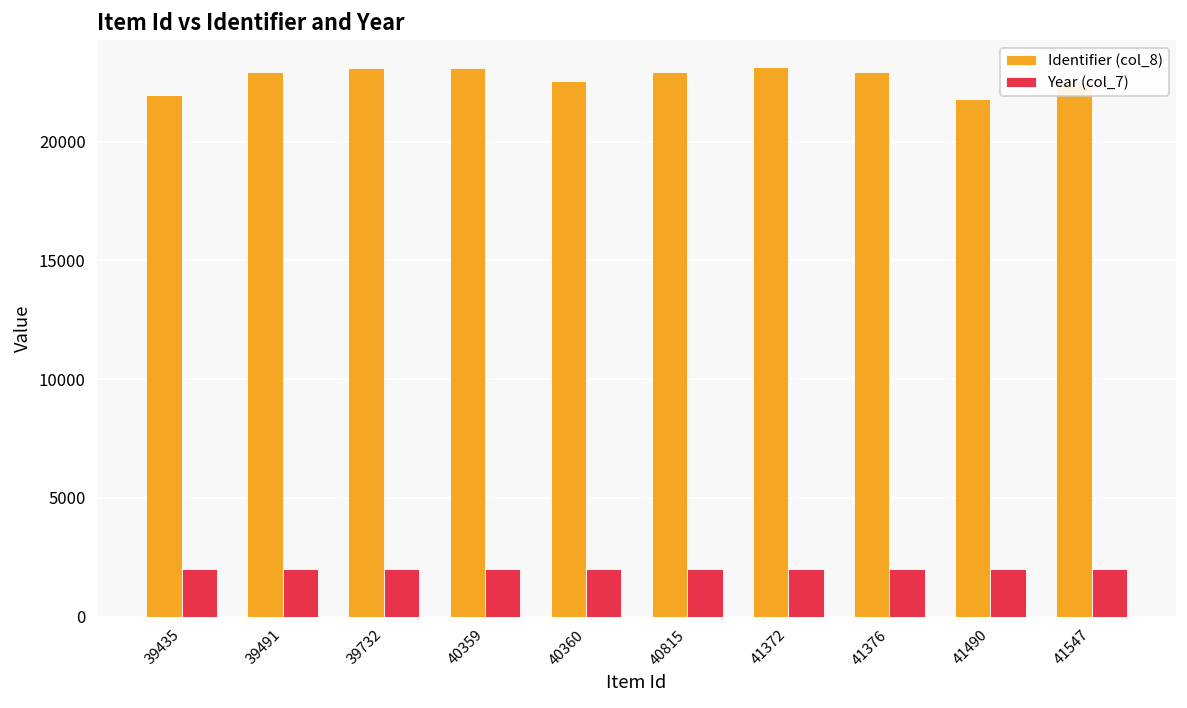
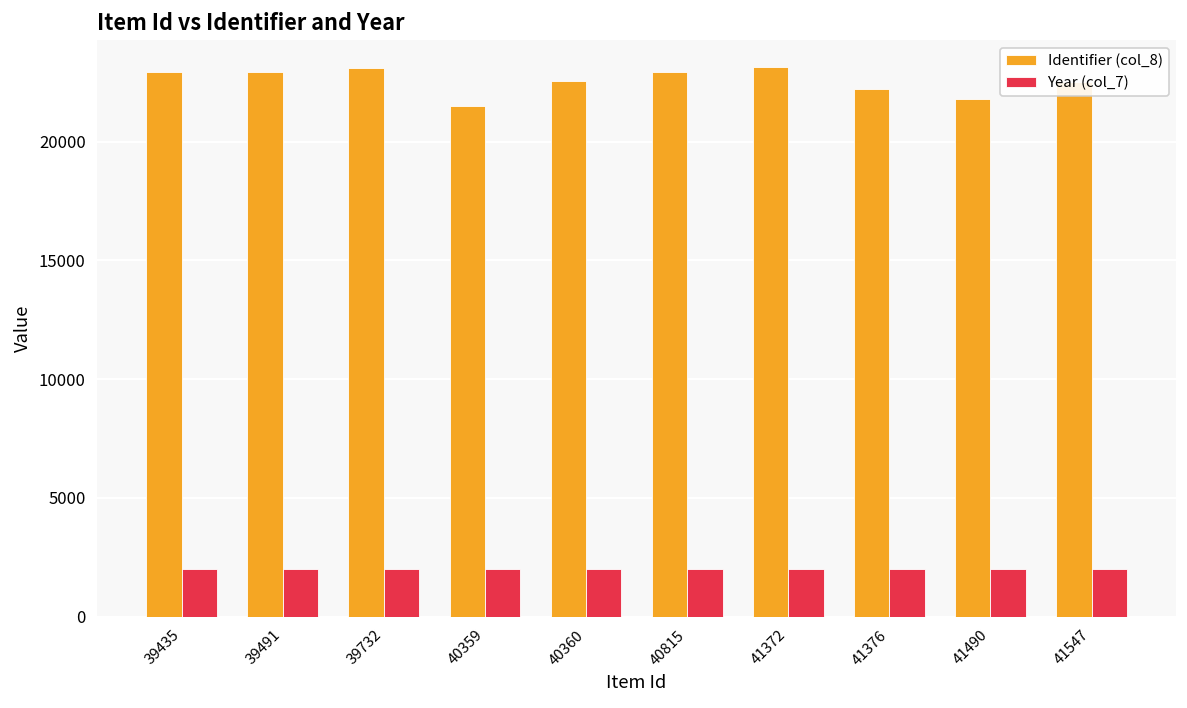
Identifier (col_8), 39435: 22000 -> 22900
Identifier (col_8), 40359: 23100 -> 21500
Identifier (col_8), 41376: 22900 -> 22200
